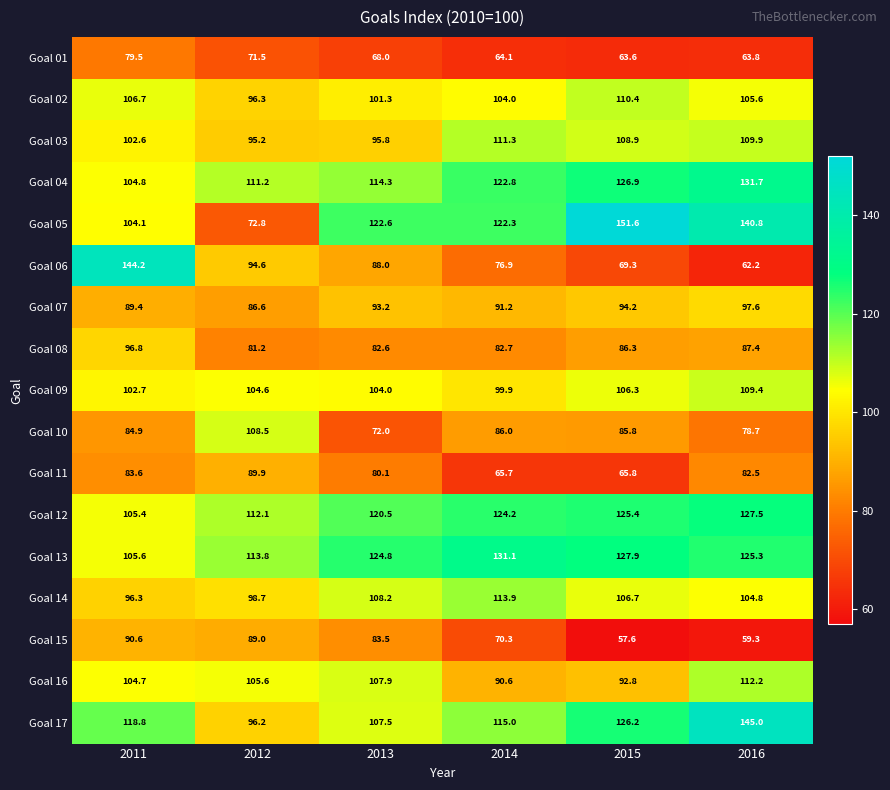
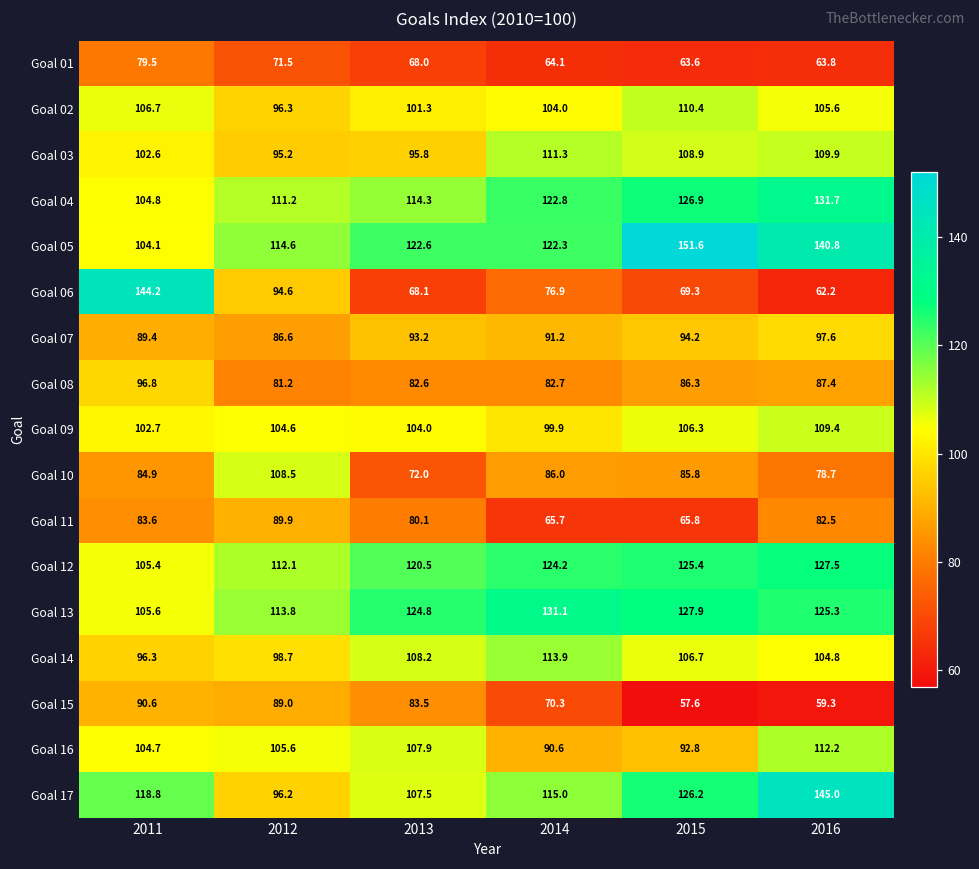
Goal 05, 2012: 72.8 -> 114.6
Goal 06, 2013: 88.0 -> 68.1
